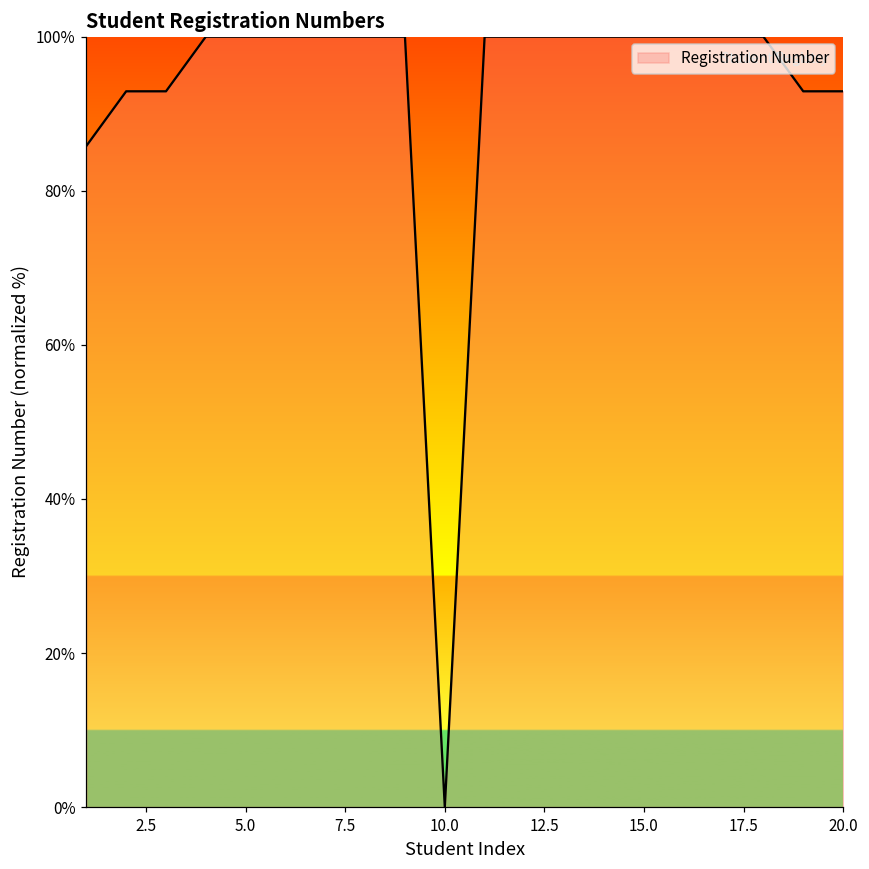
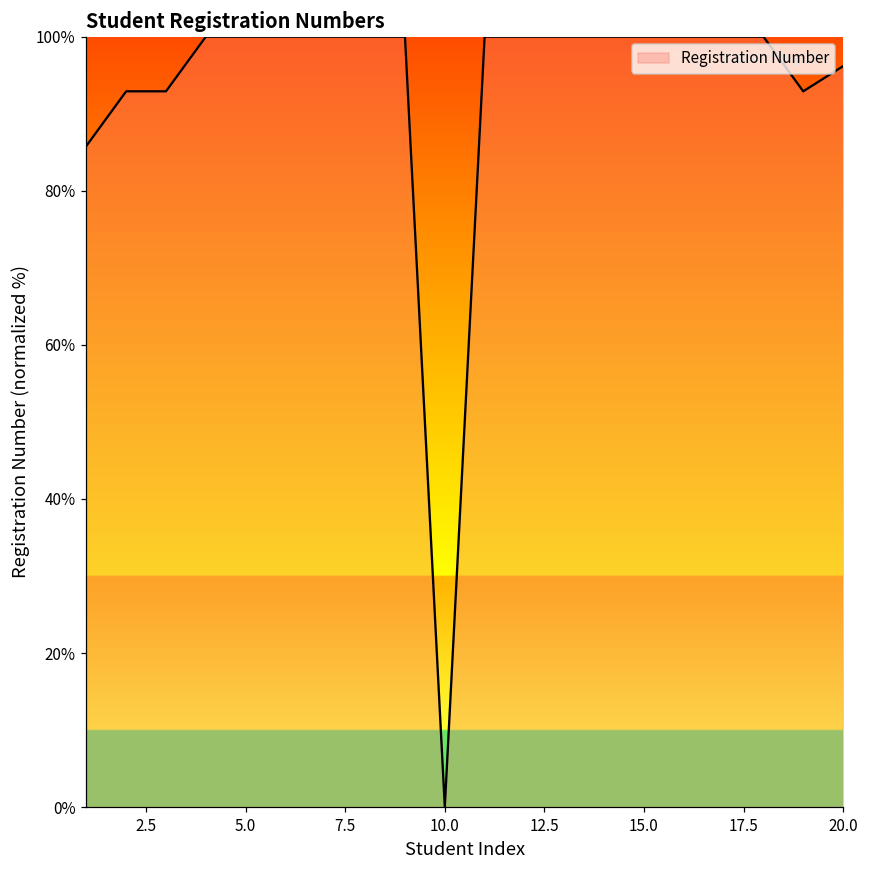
20.0: 93% -> 96%
